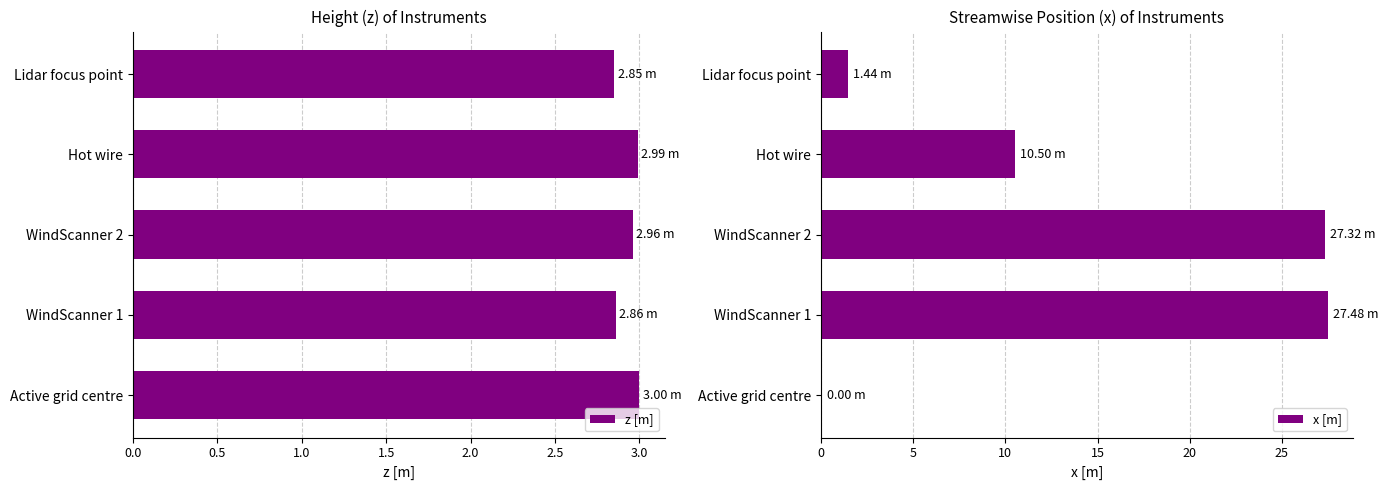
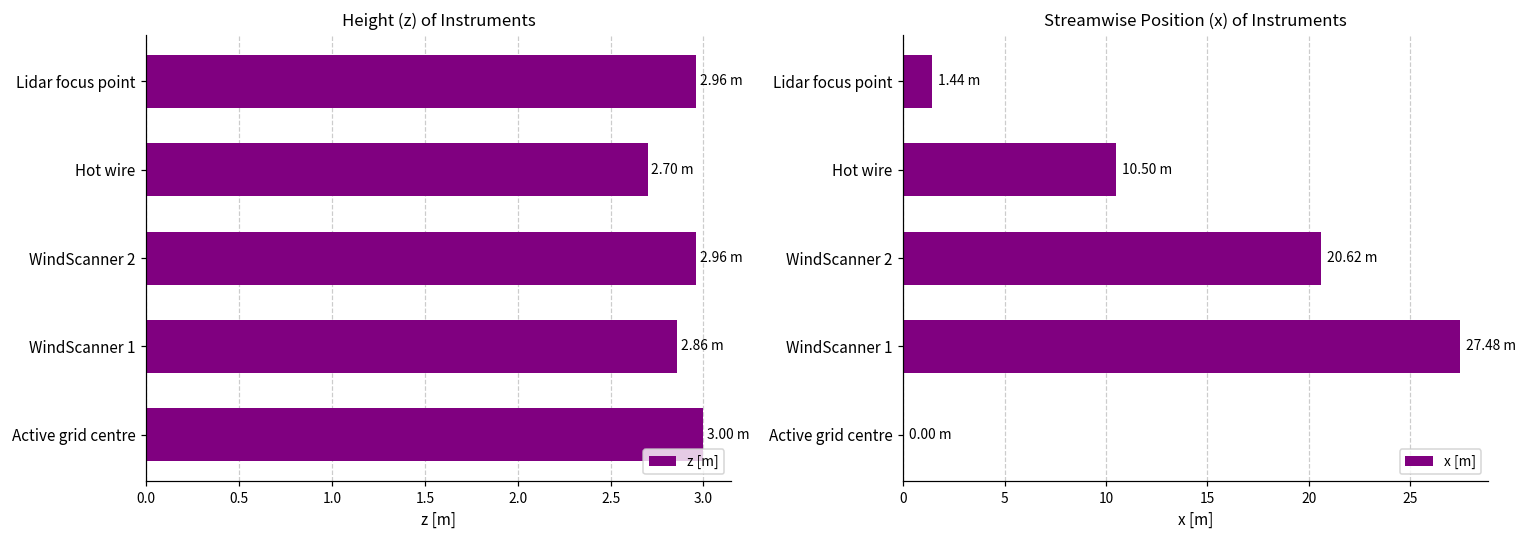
Height (z) of Instruments, Lidar focus point: 2.85 -> 2.96
Height (z) of Instruments, Hot wire: 2.99 -> 2.70
Streamwise Position (x) of Instruments, WindScanner 2: 27.32 -> 20.62
